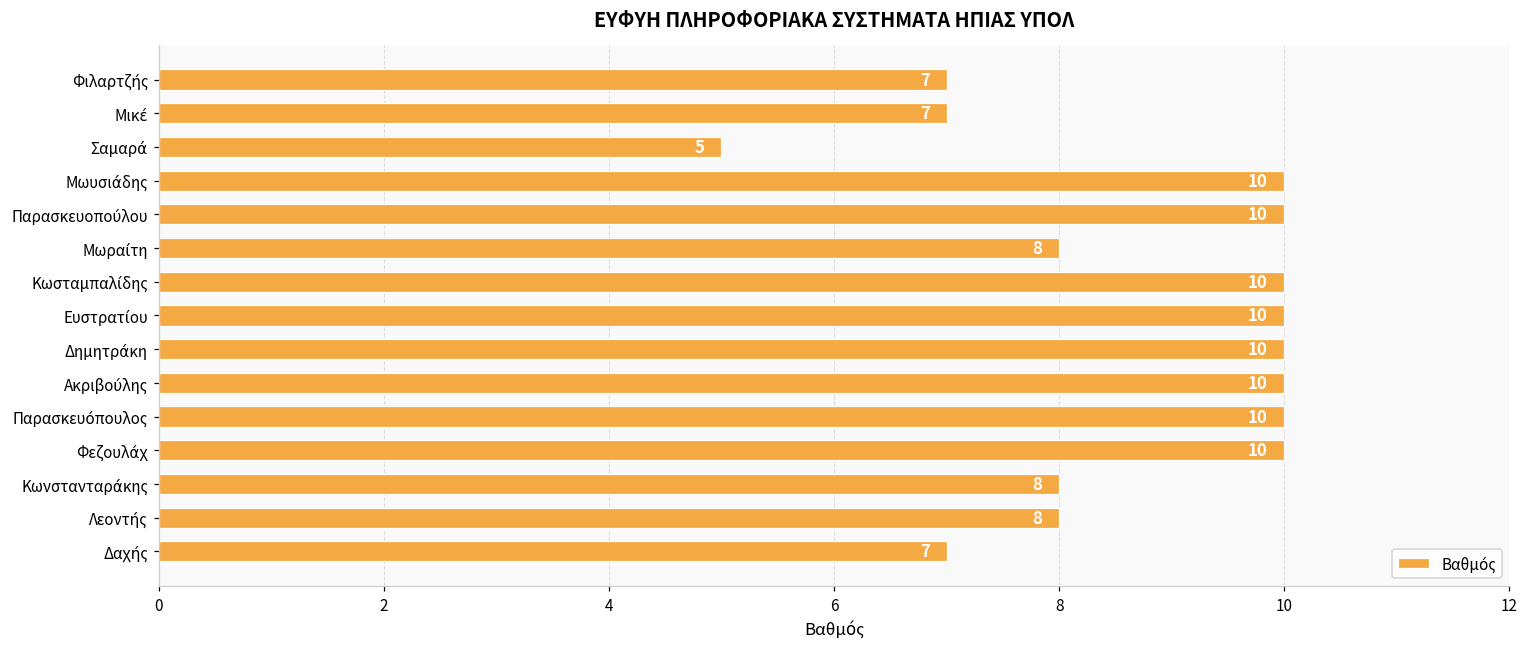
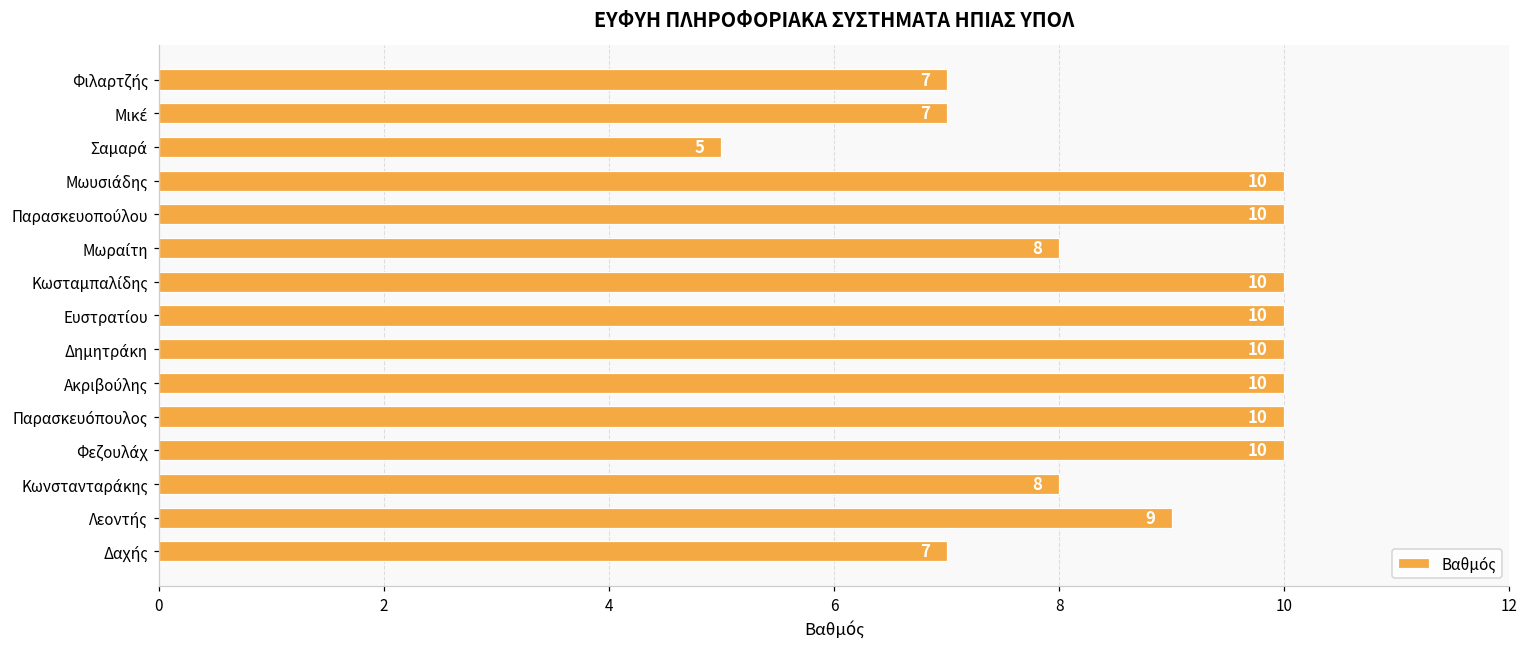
Λεοντής: 8 -> 9
